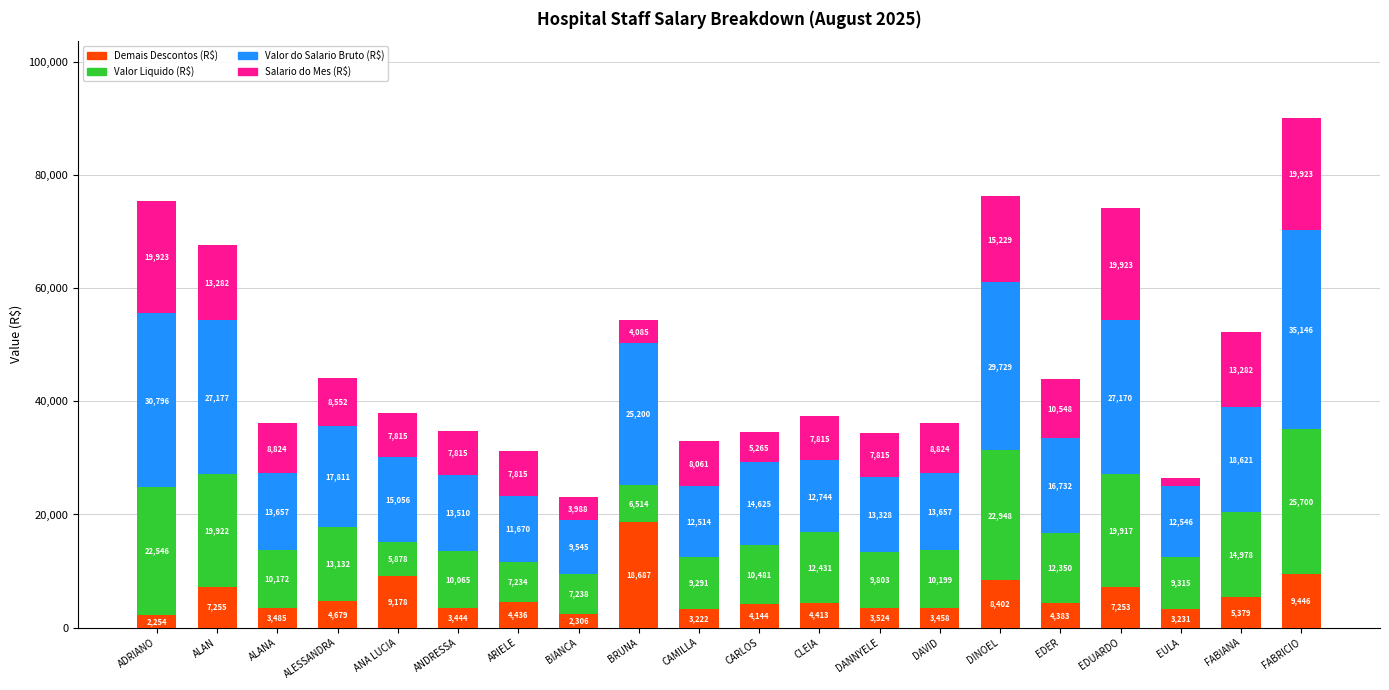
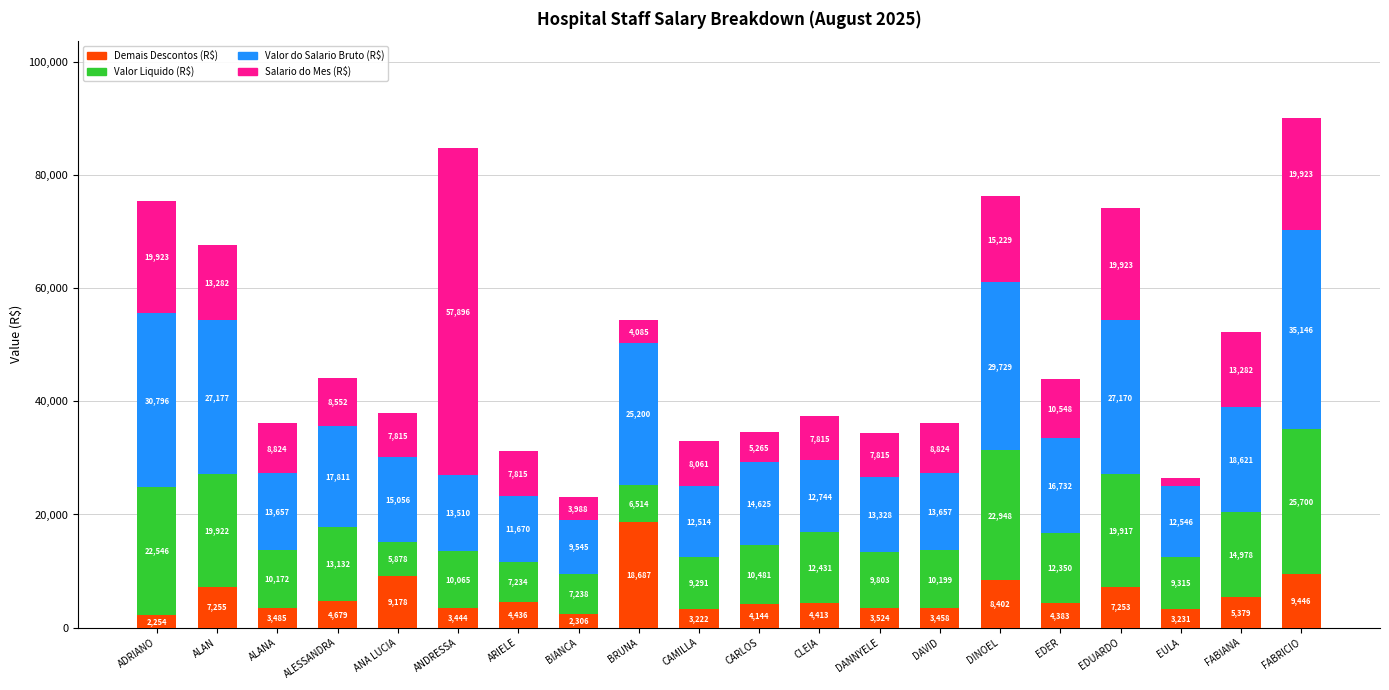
Salario do Mes (R$), ANDRESSA: 7,815 -> 57,896
